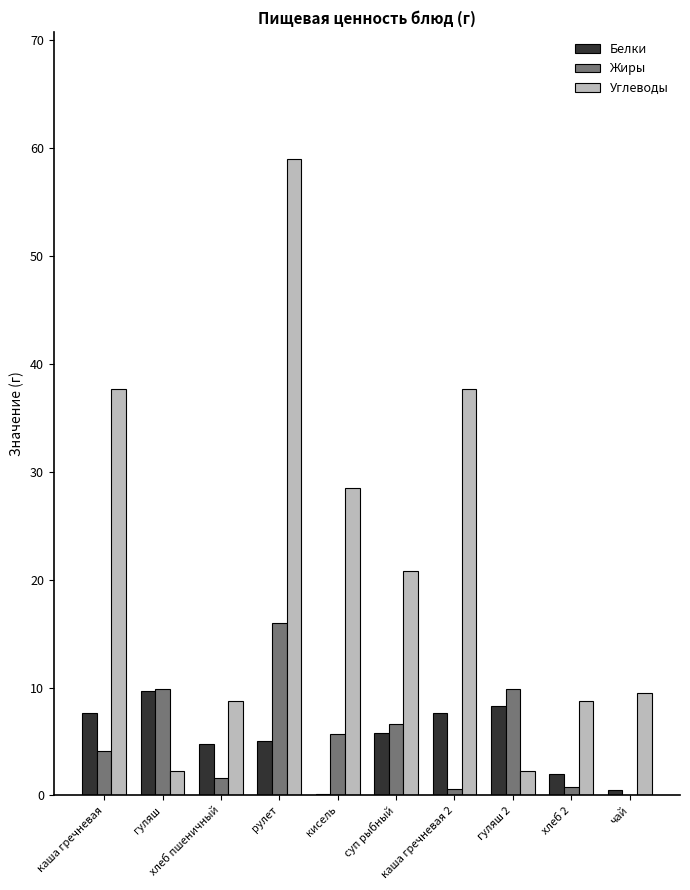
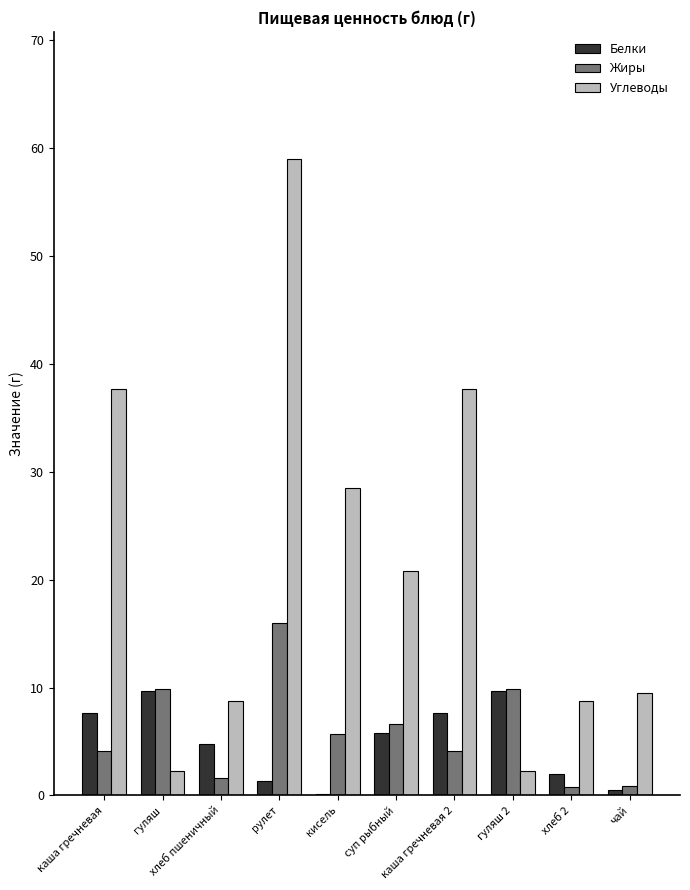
Белки, рулет: 5.0 -> 1.3
Жиры, каша гречневая 2: 0.6 -> 4.1
Белки, гуляш 2: 8.3 -> 9.7
Жиры, чай: 0.0 -> 0.9
